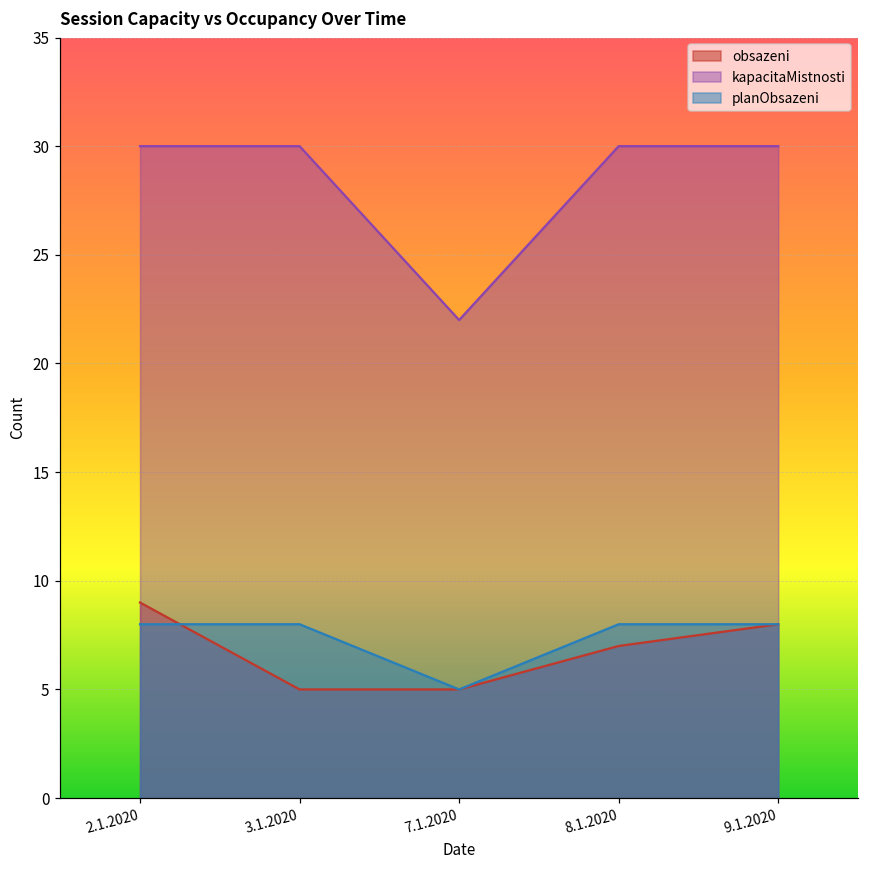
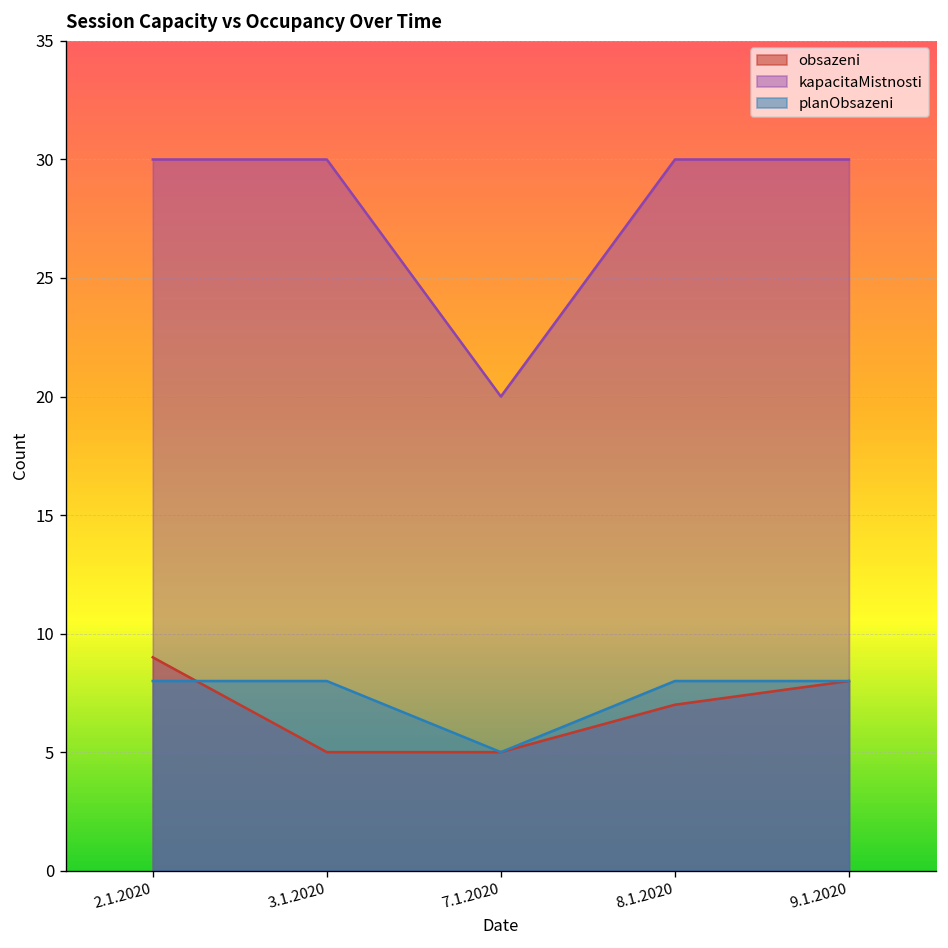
kapacitaMistnosti, 7.1.2020: 22 -> 20
